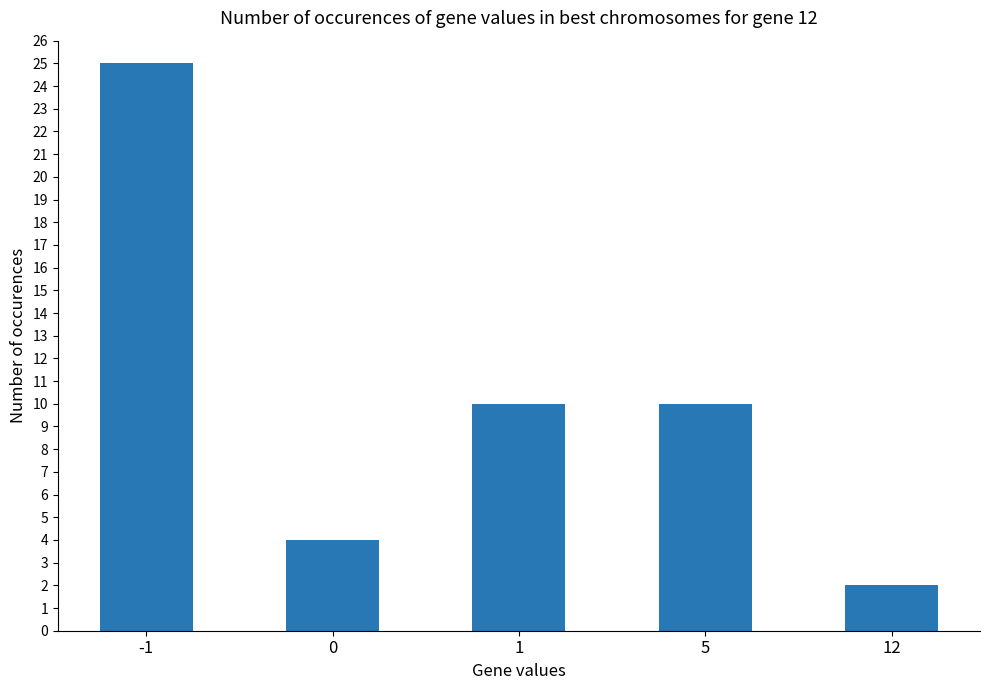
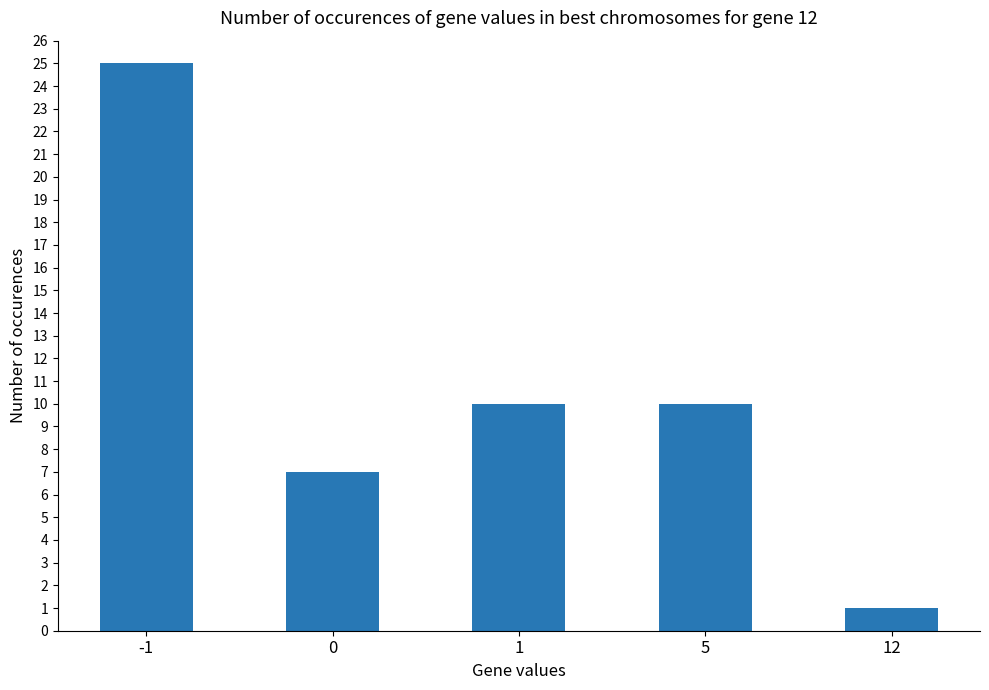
0: 4 -> 7
12: 2 -> 1
